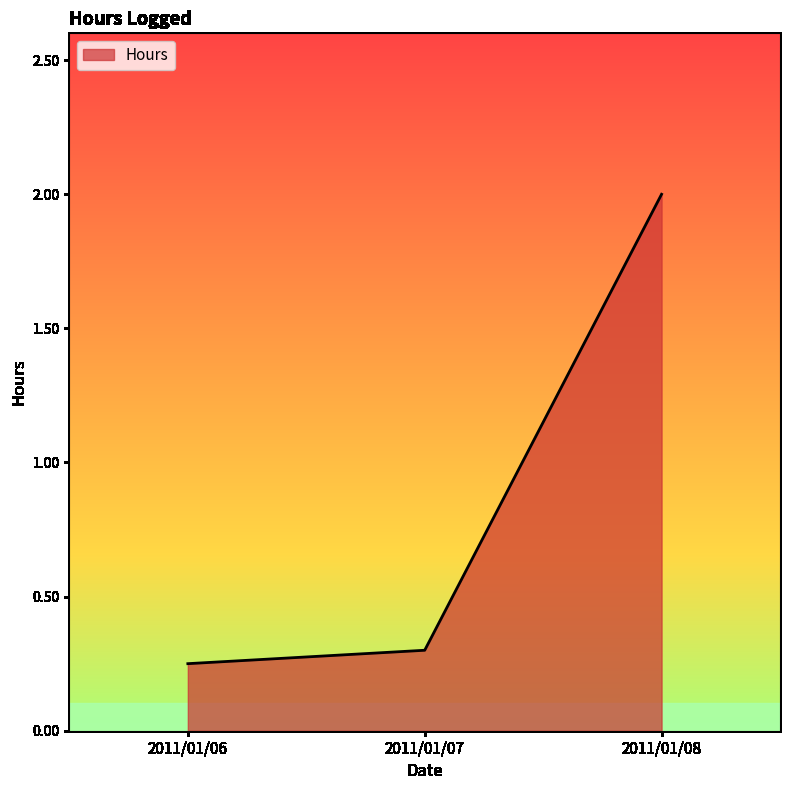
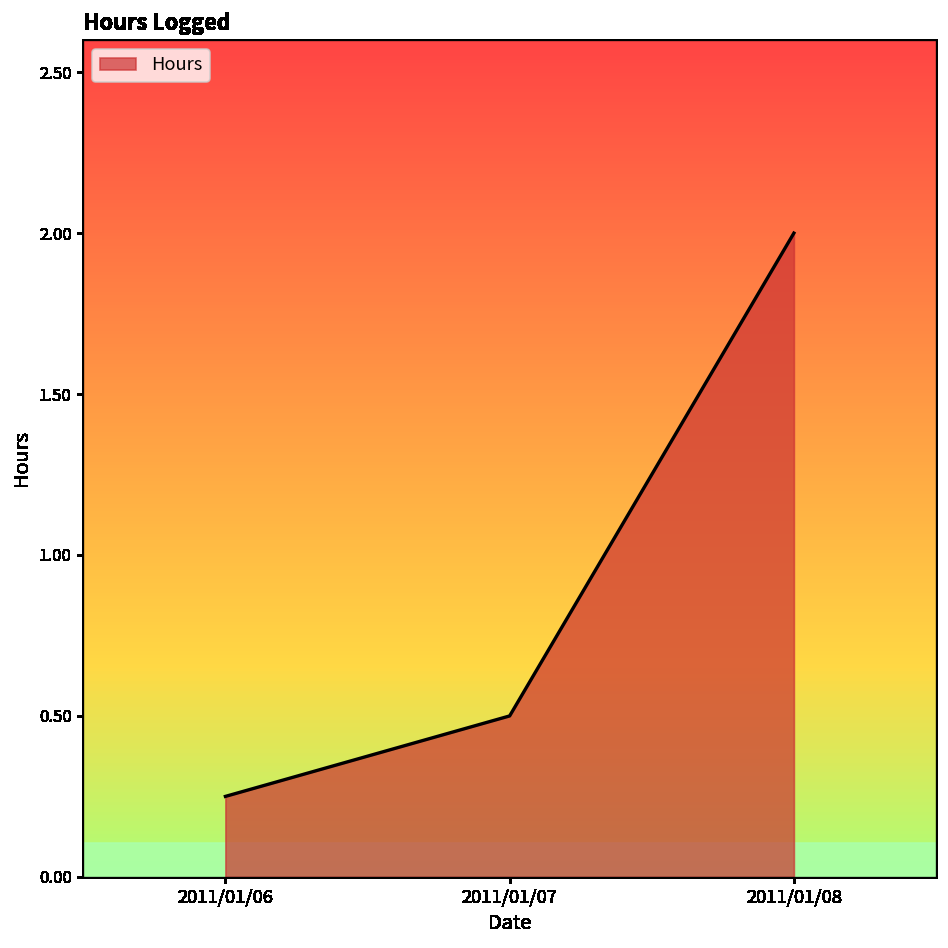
2011/01/07: 0.3 -> 0.5
